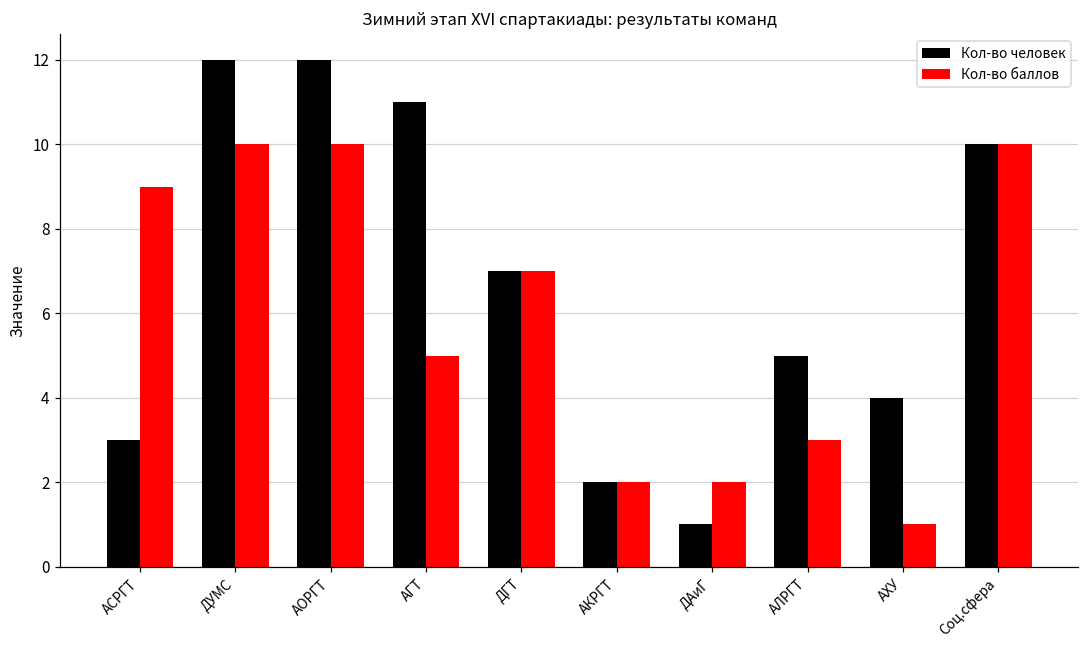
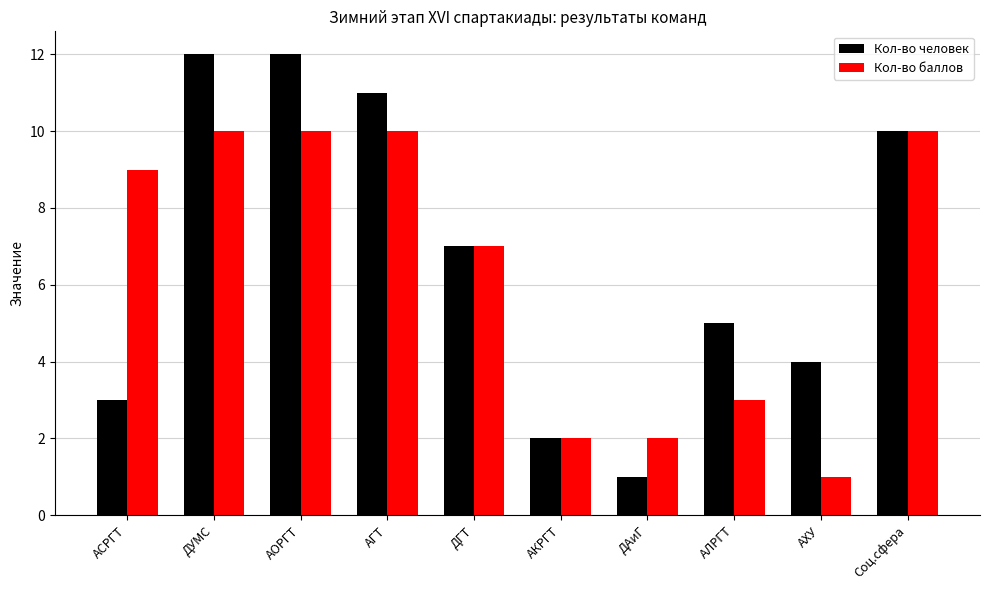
Кол-во баллов, АГТ: 5 -> 10
